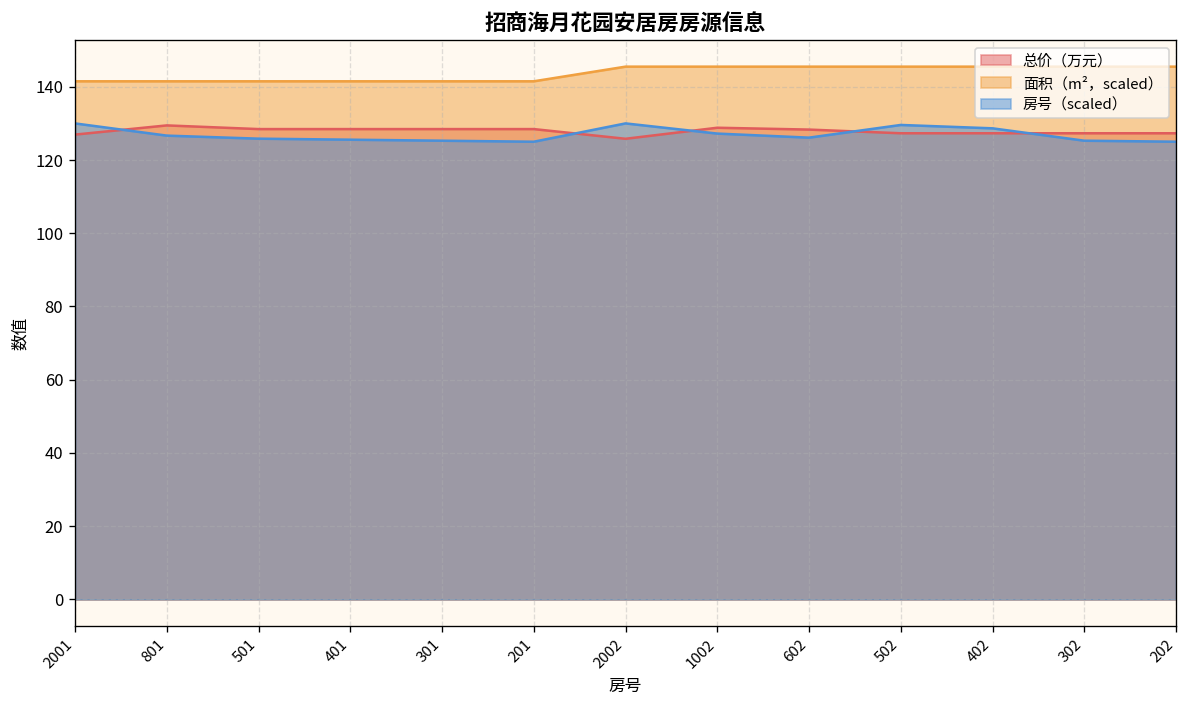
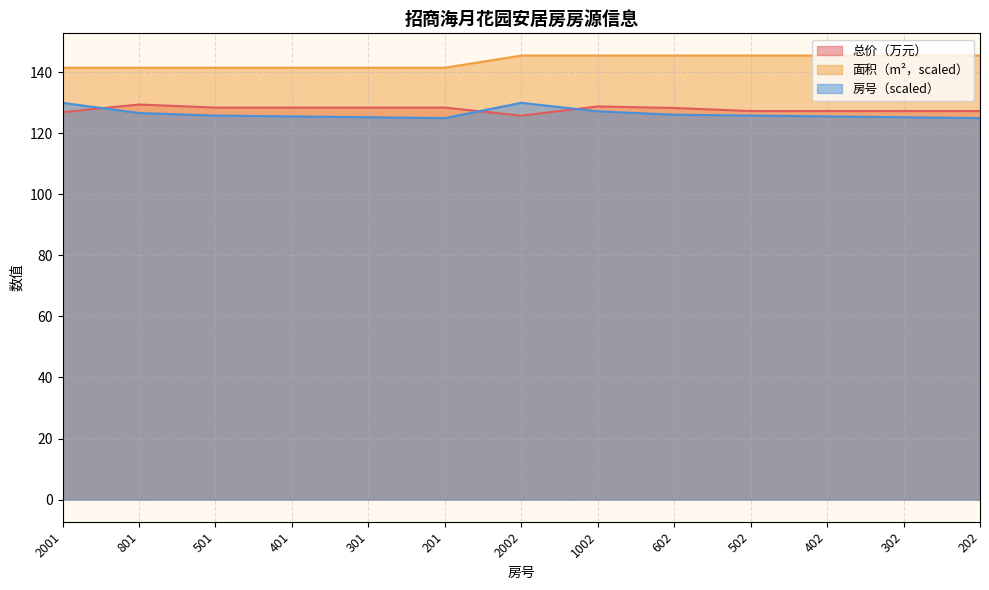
房号（scaled）, 502: 130 -> 126
房号（scaled）, 402: 129 -> 126
